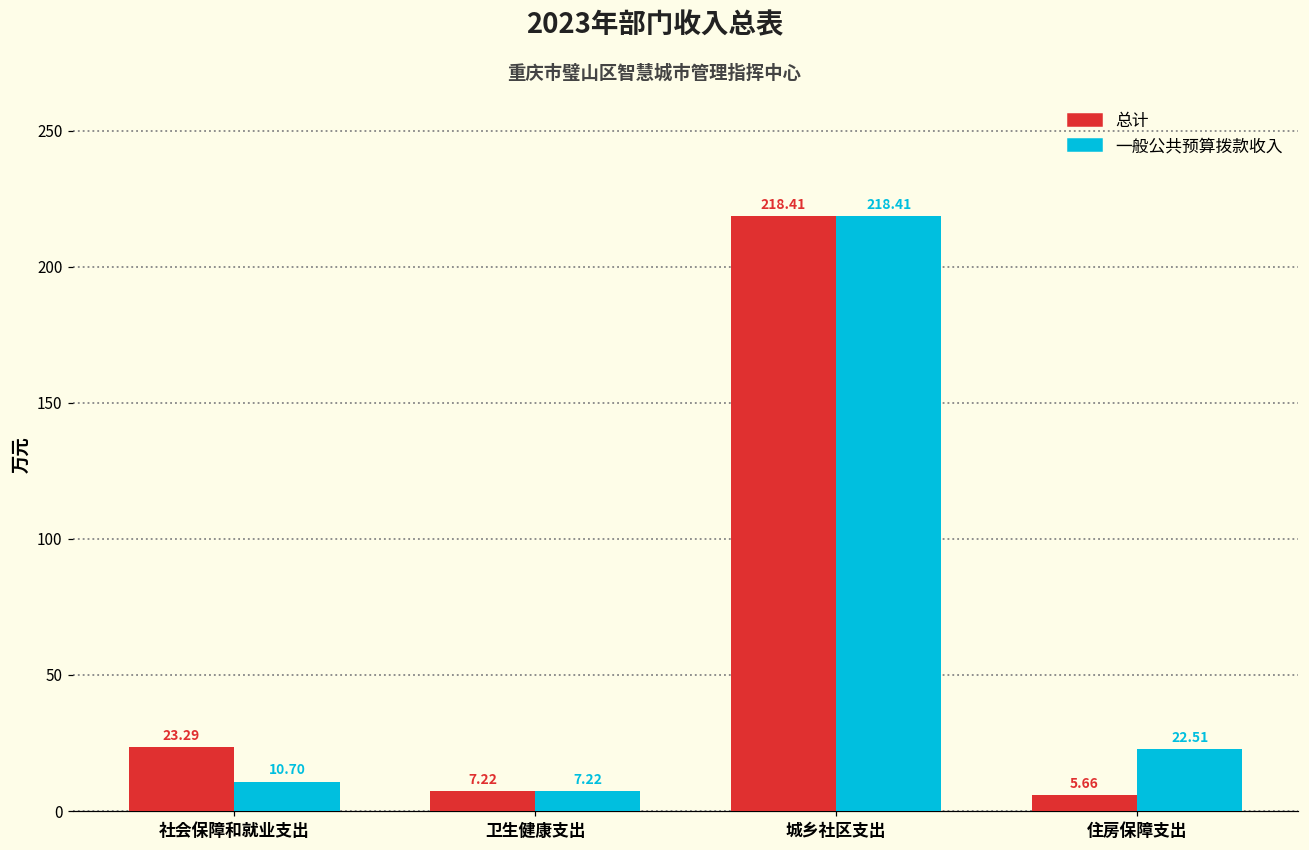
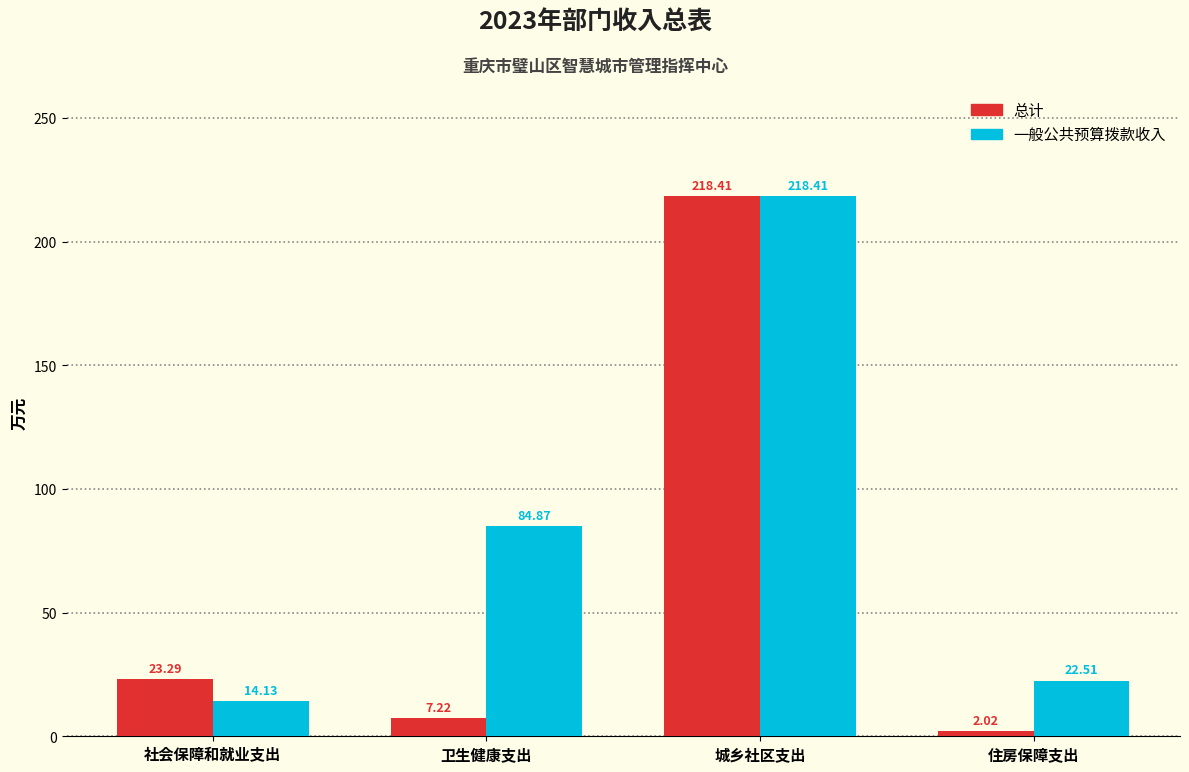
一般公共预算拨款收入, 社会保障和就业支出: 10.70 -> 14.13
一般公共预算拨款收入, 卫生健康支出: 7.22 -> 84.87
总计, 住房保障支出: 5.66 -> 2.02
